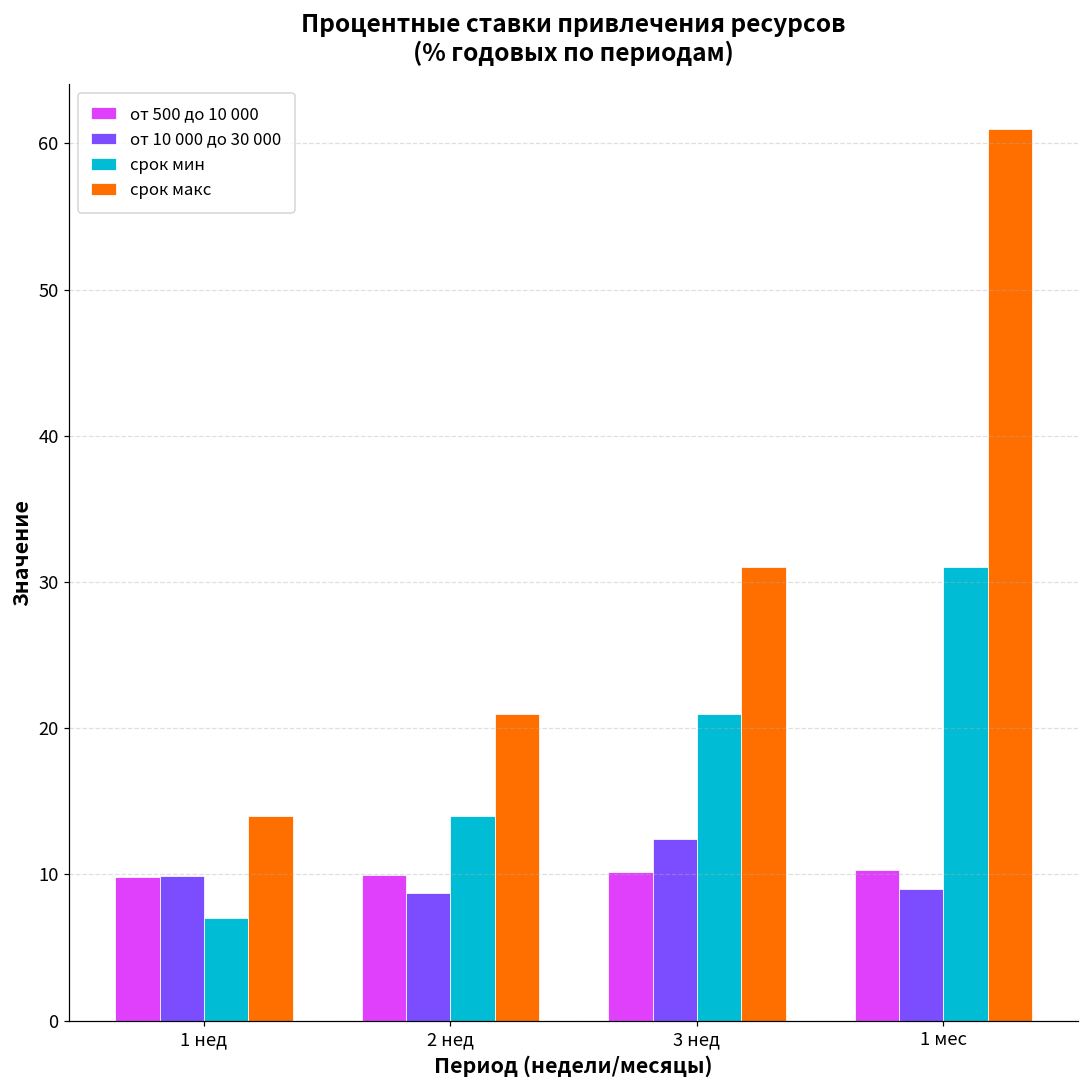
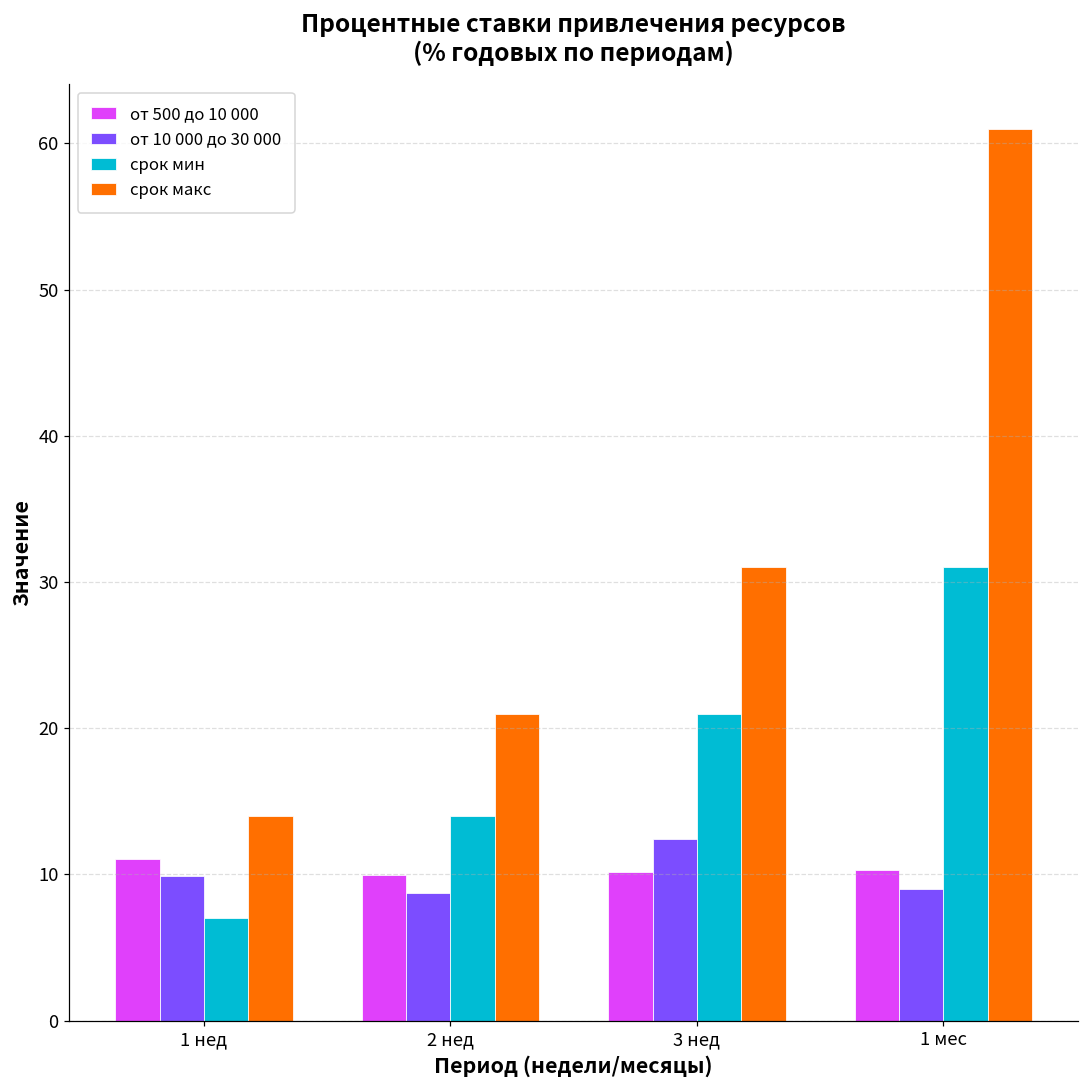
от 500 до 10 000, 1 нед: 9.8 -> 11.1
